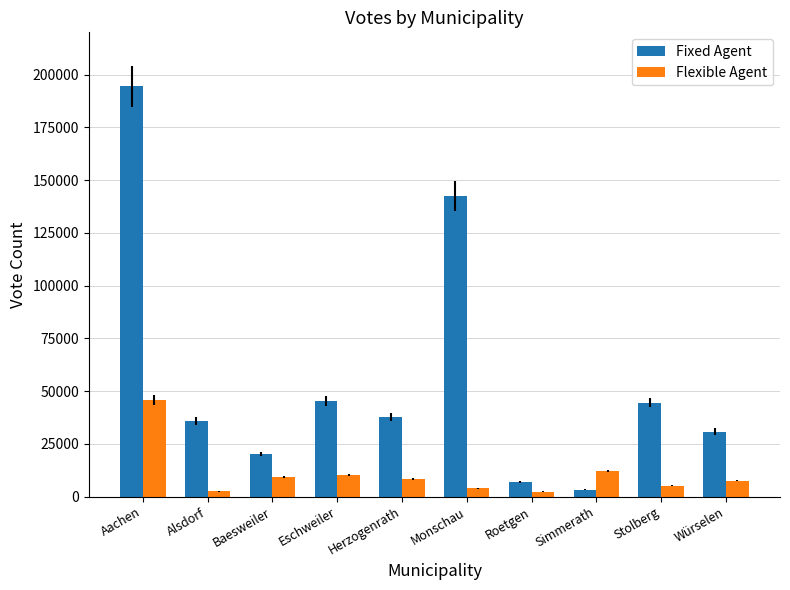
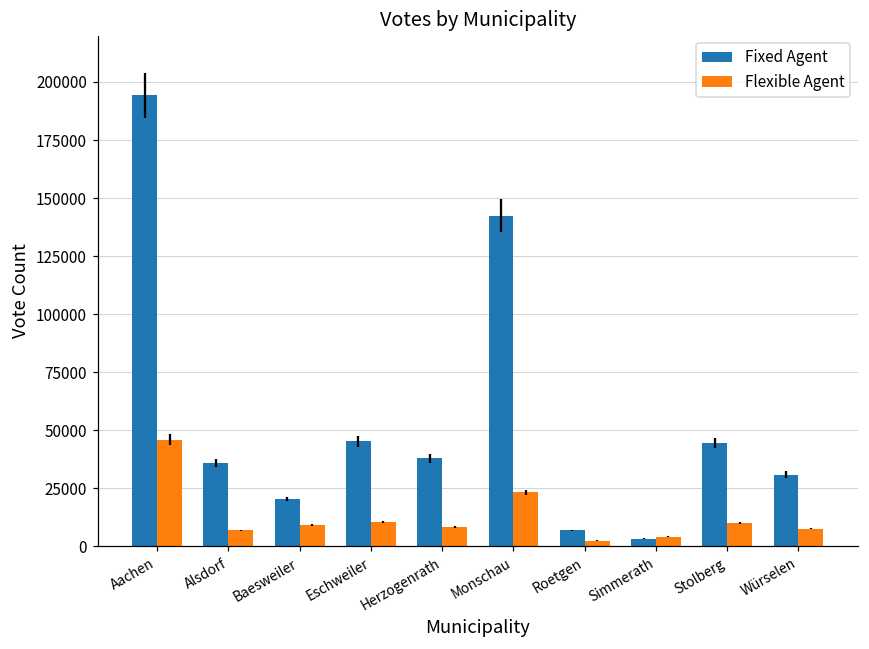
Flexible Agent, Alsdorf: 2000 -> 7000
Flexible Agent, Monschau: 4000 -> 23000
Flexible Agent, Simmerath: 12000 -> 4000
Flexible Agent, Stolberg: 5000 -> 10000
